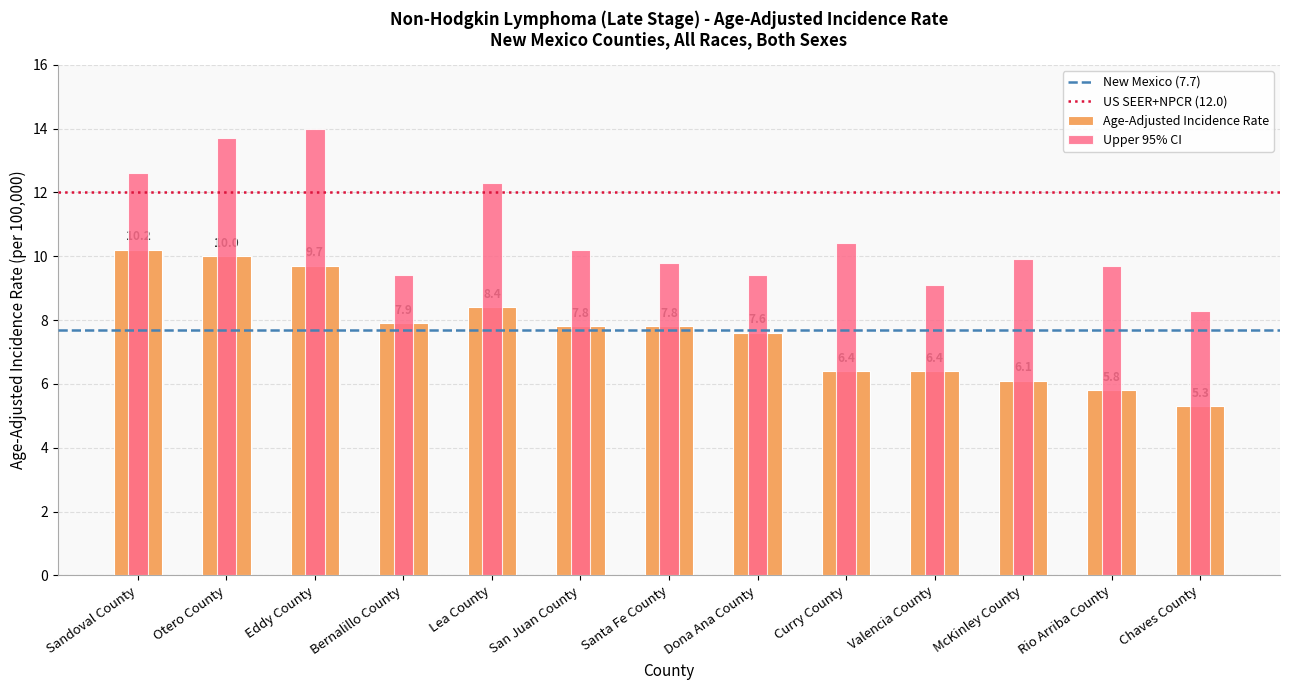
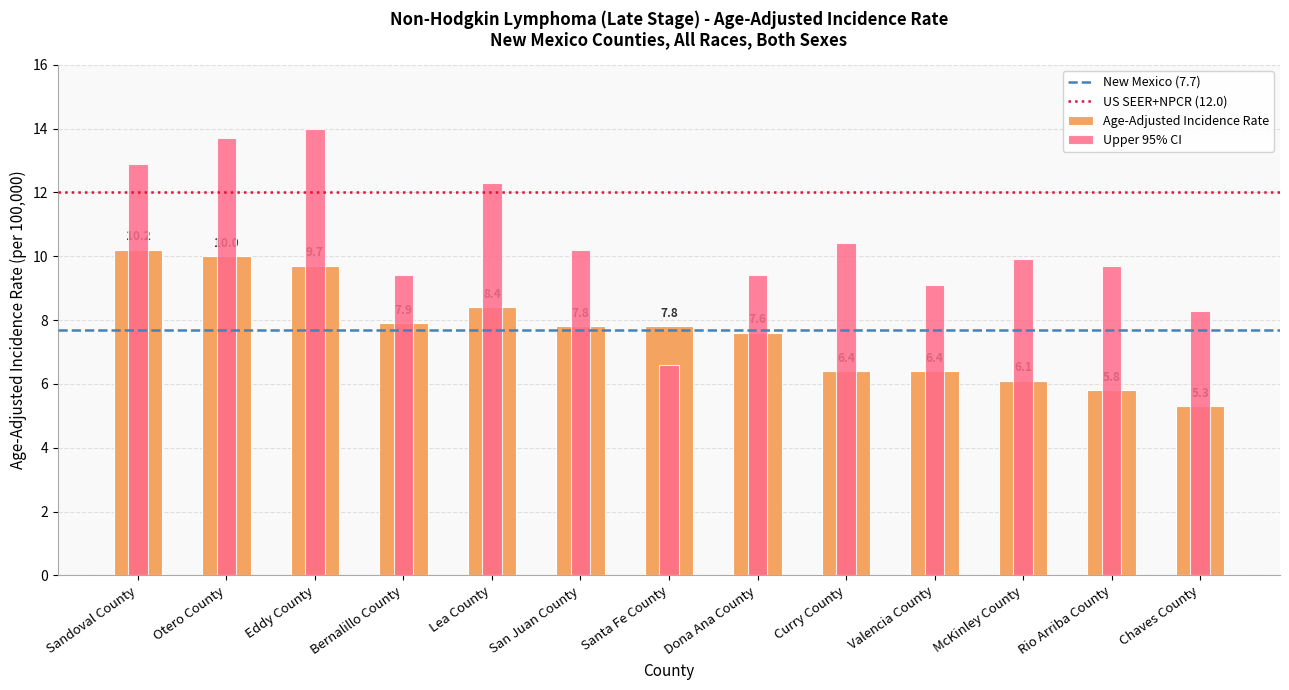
Upper 95% CI, Sandoval County: 12.6 -> 12.9
Upper 95% CI, Santa Fe County: 9.8 -> 6.6
